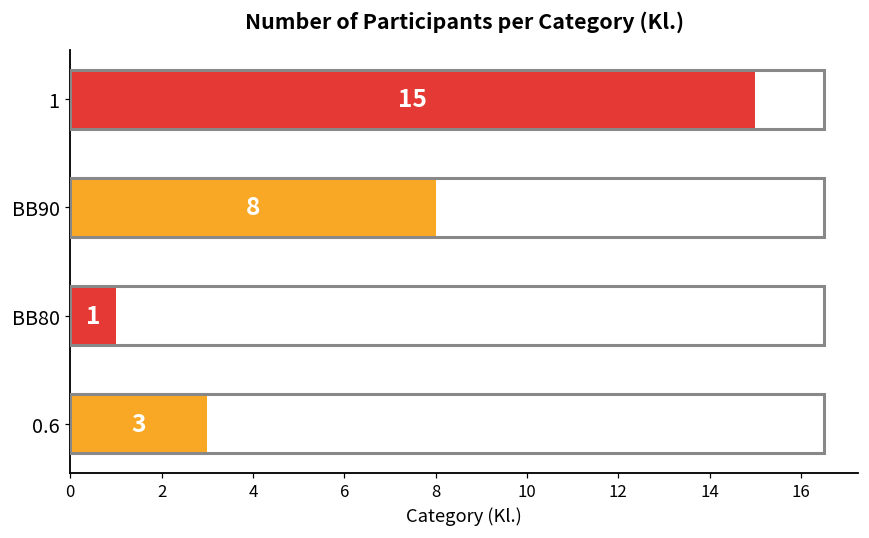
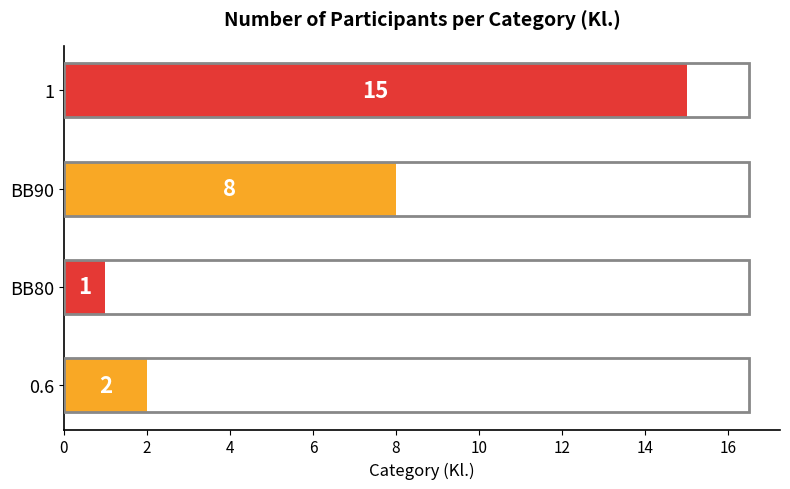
0.6: 3 -> 2
